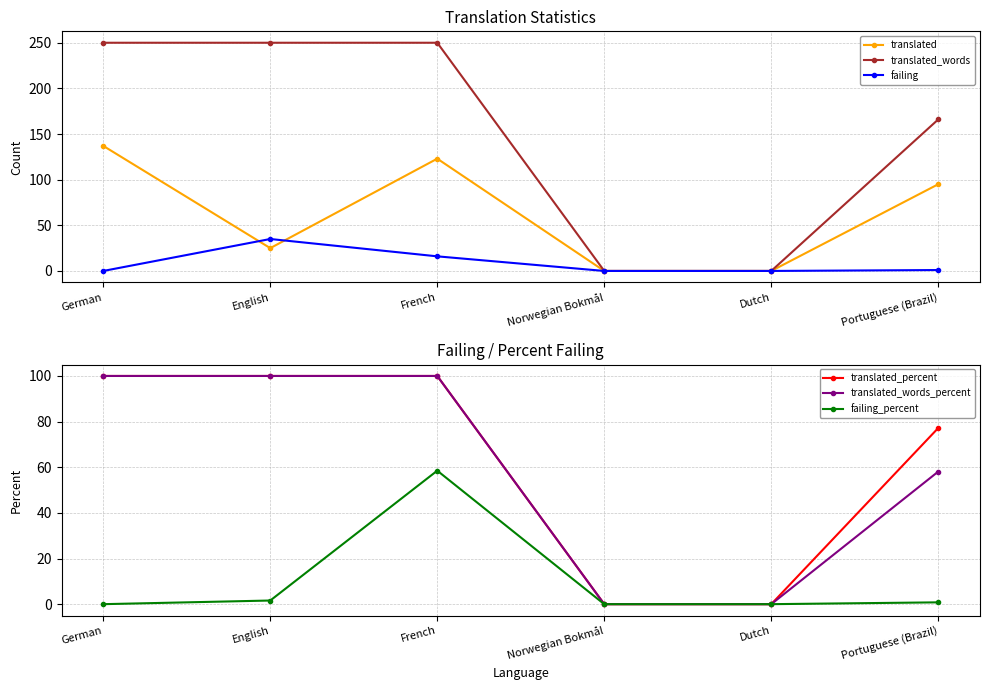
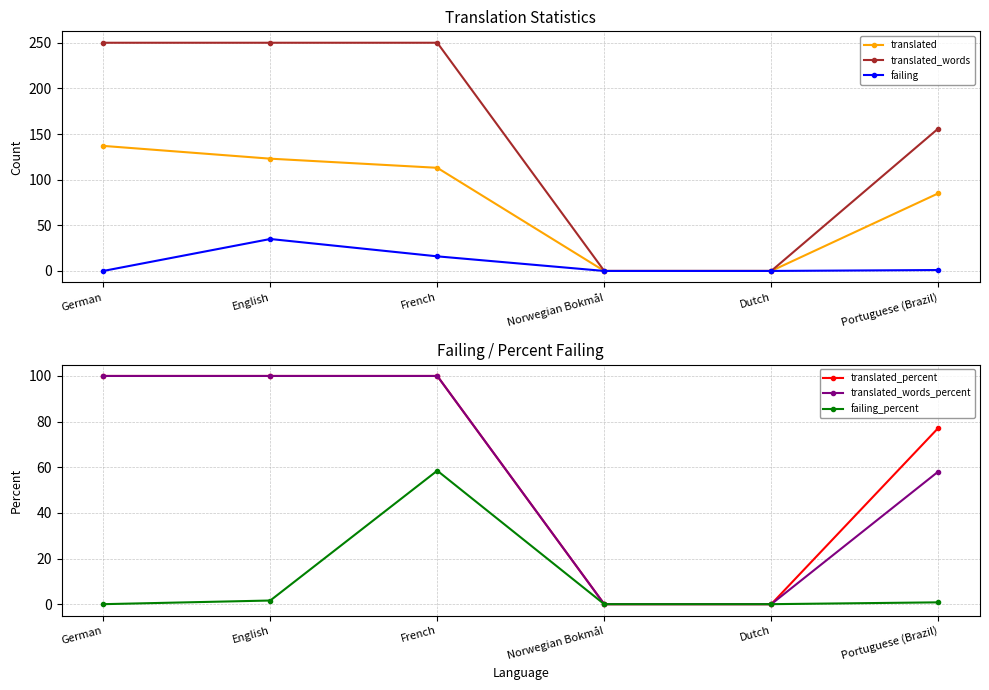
Translation Statistics, translated, English: 30 -> 120
Translation Statistics, translated, French: 120 -> 110
Translation Statistics, translated, Portuguese (Brazil): 100 -> 90
Translation Statistics, translated_words, Portuguese (Brazil): 170 -> 160
